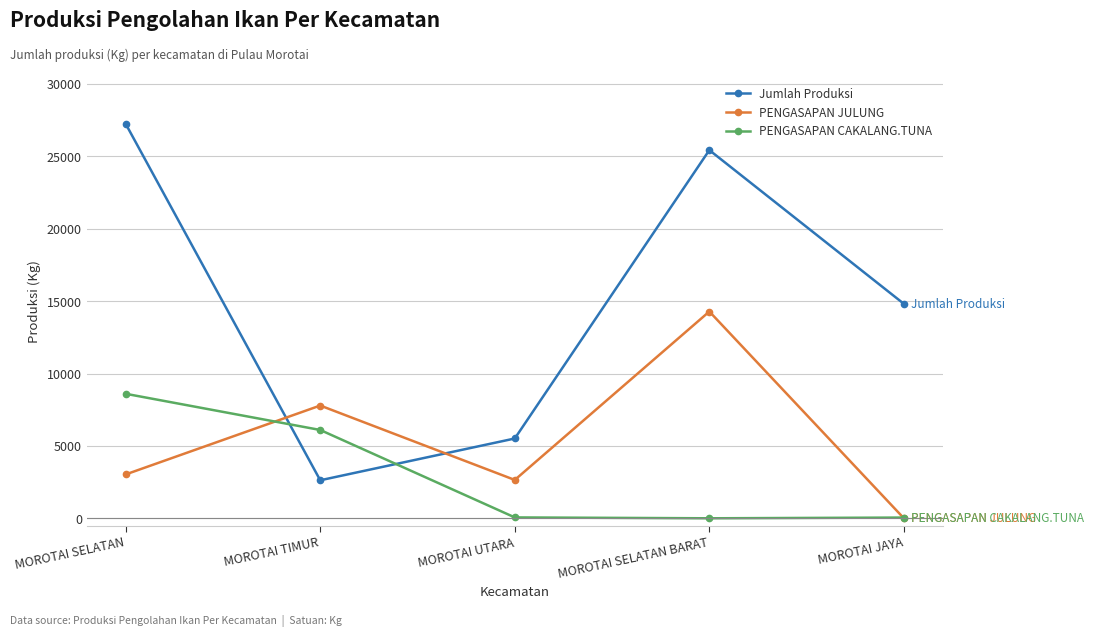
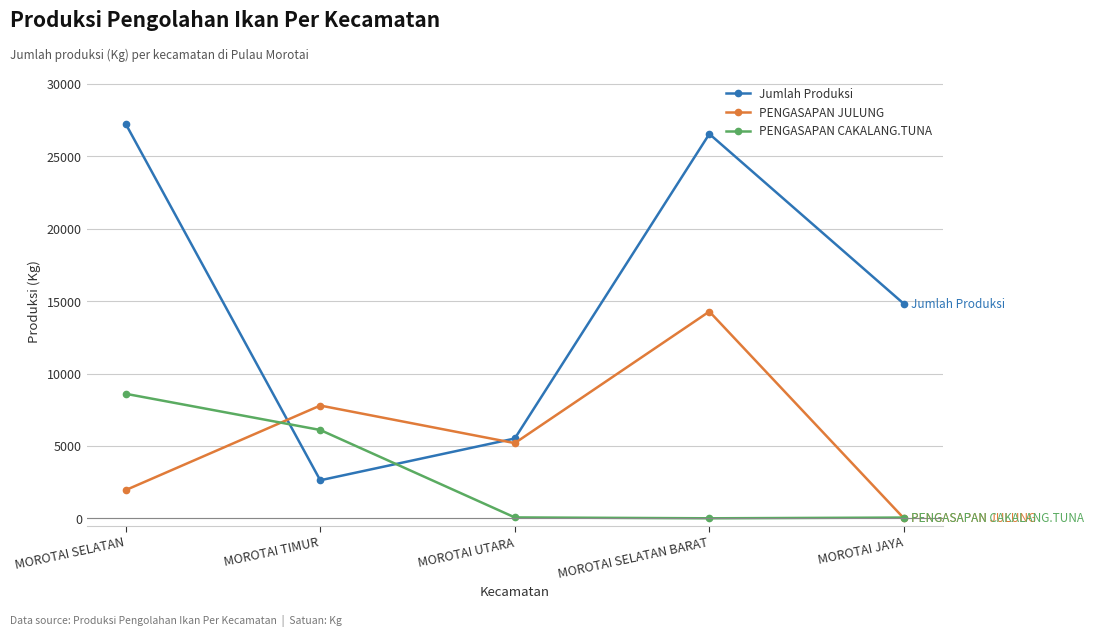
PENGASAPAN JULUNG, MOROTAI SELATAN: 3000 -> 1900
PENGASAPAN JULUNG, MOROTAI UTARA: 2600 -> 5200
Jumlah Produksi, MOROTAI SELATAN BARAT: 25400 -> 26600
